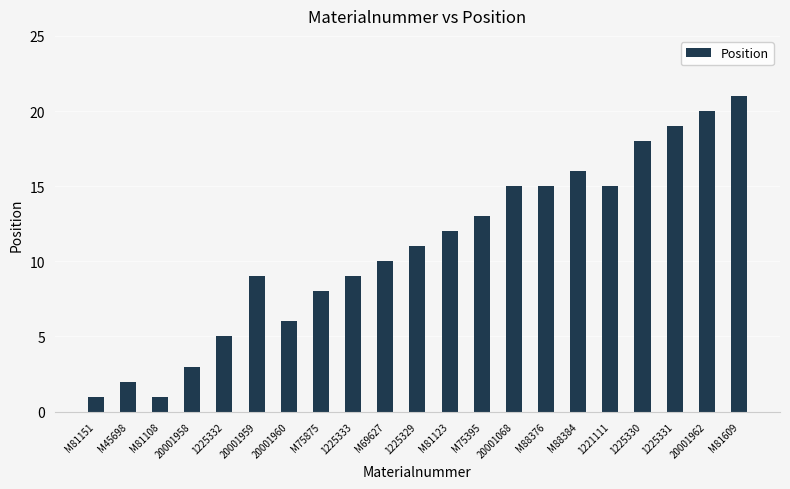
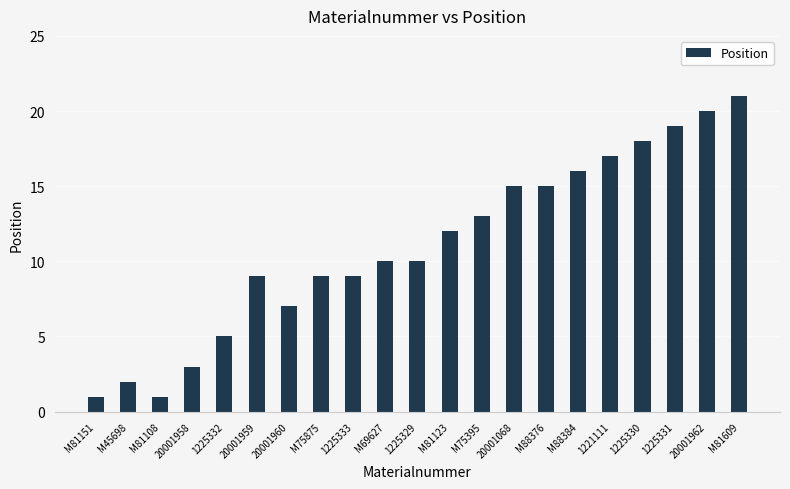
20001960: 6 -> 7
M75875: 8 -> 9
1225329: 11 -> 10
1221111: 15 -> 17
